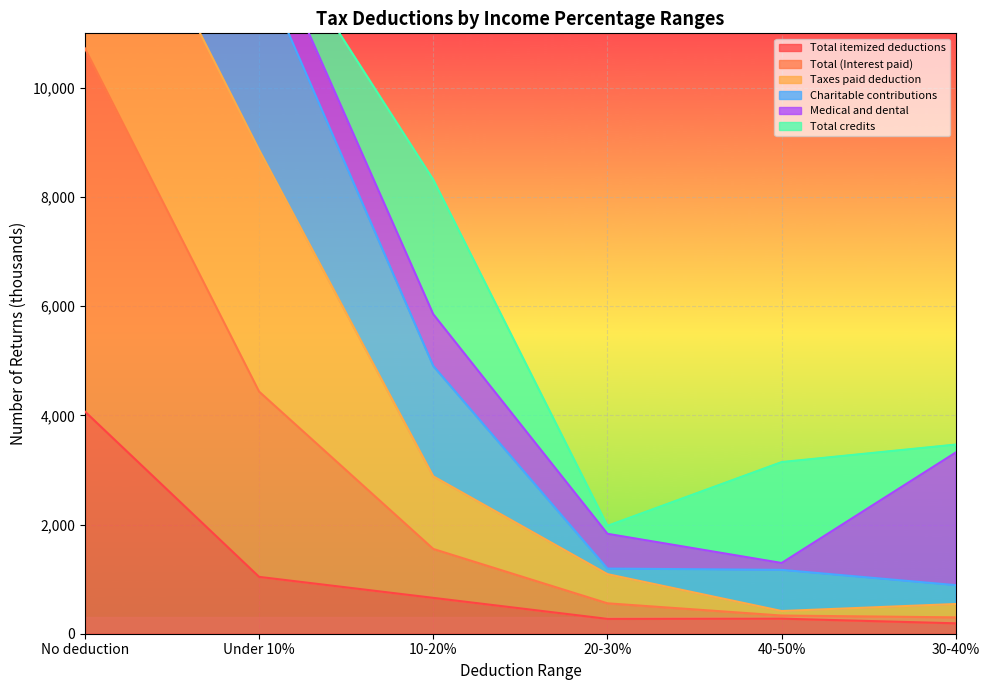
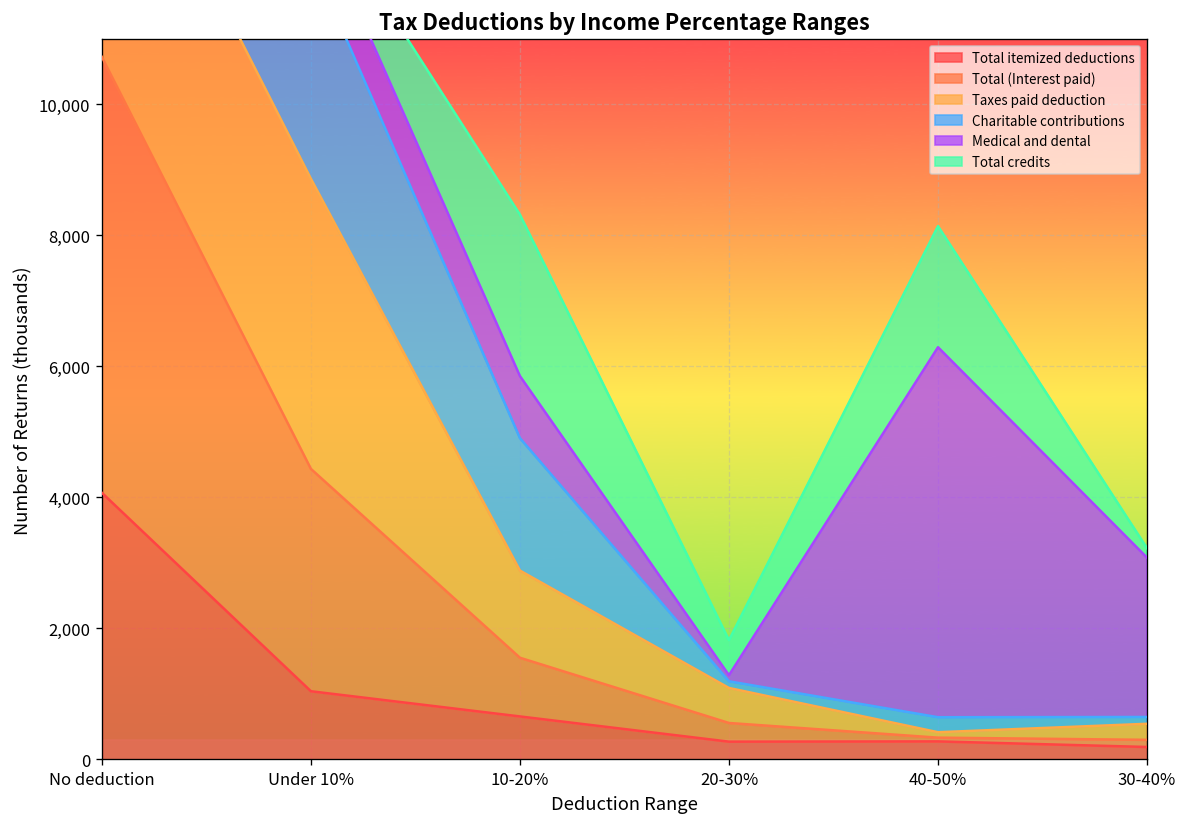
Medical and dental, 20-30%: 600 -> 100
Total credits, 20-30%: 100 -> 500
Charitable contributions, 40-50%: 800 -> 200
Medical and dental, 40-50%: 100 -> 5,600
Charitable contributions, 30-40%: 300 -> 100
